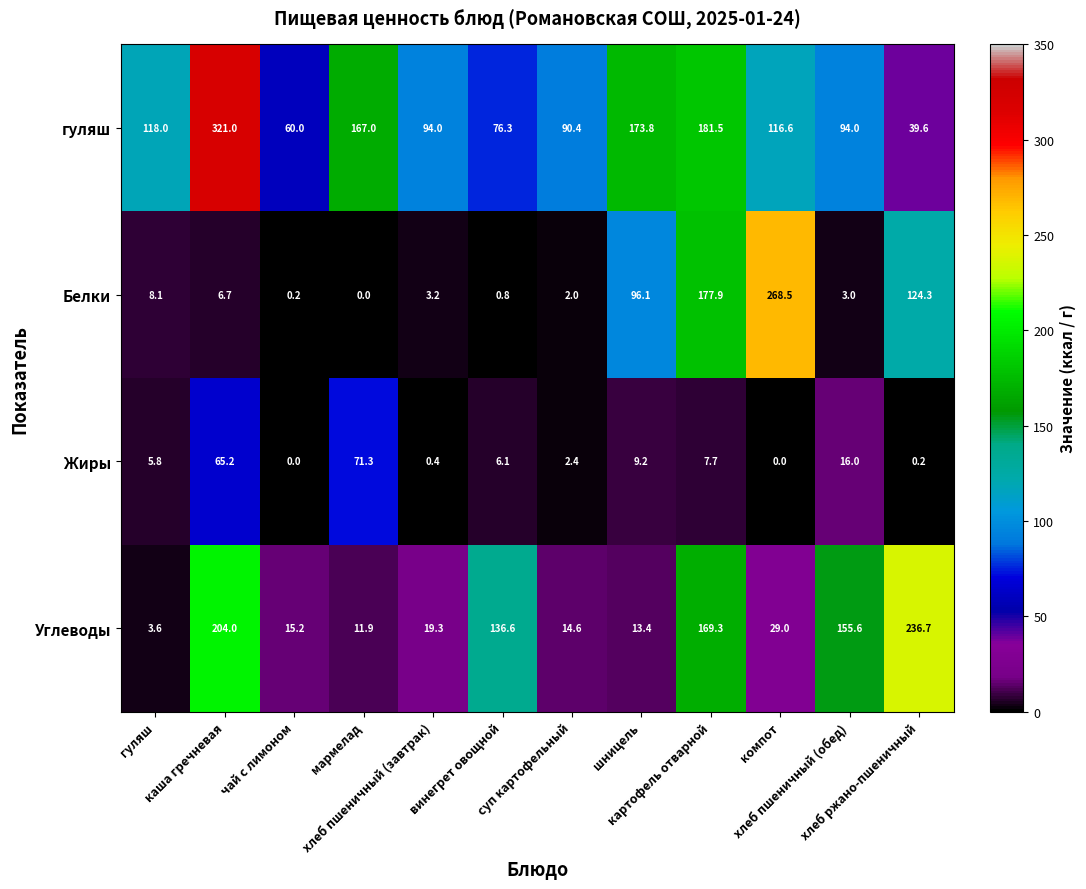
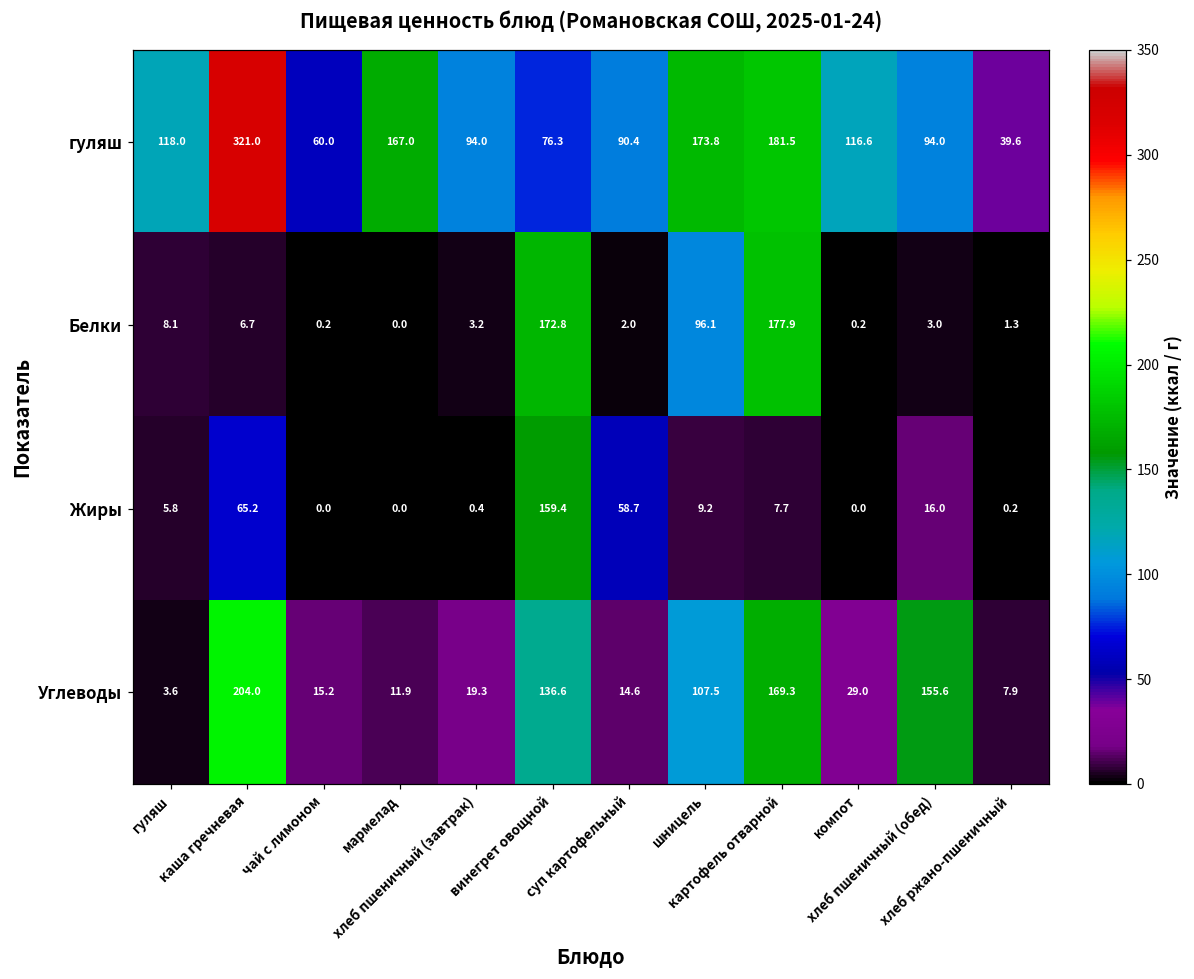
Белки, винегрет овощной: 0.8 -> 172.8
Белки, компот: 268.5 -> 0.2
Белки, хлеб ржано-пшеничный: 124.3 -> 1.3
Жиры, мармелад: 71.3 -> 0.0
Жиры, винегрет овощной: 6.1 -> 159.4
Жиры, суп картофельный: 2.4 -> 58.7
Углеводы, шницель: 13.4 -> 107.5
Углеводы, хлеб ржано-пшеничный: 236.7 -> 7.9
